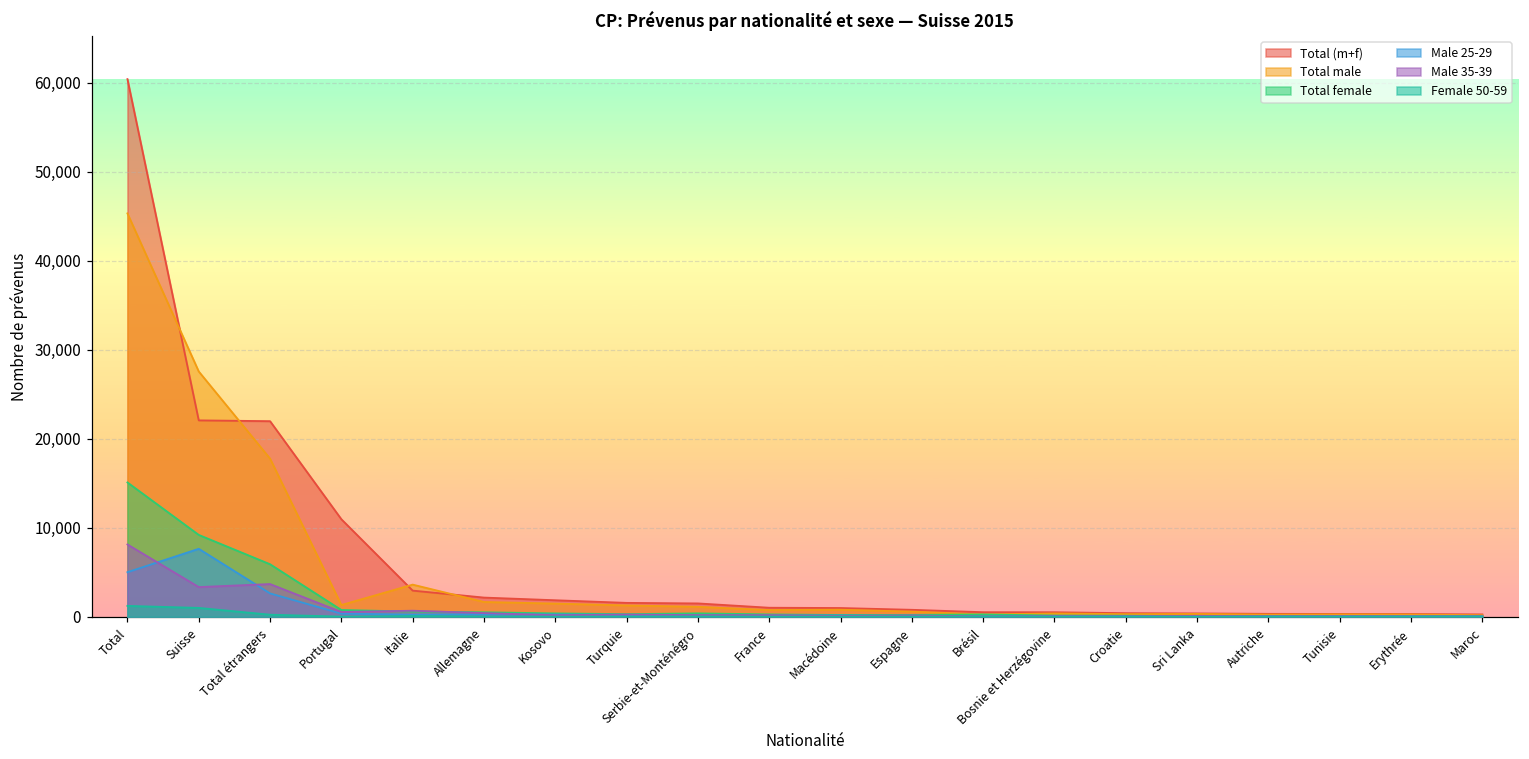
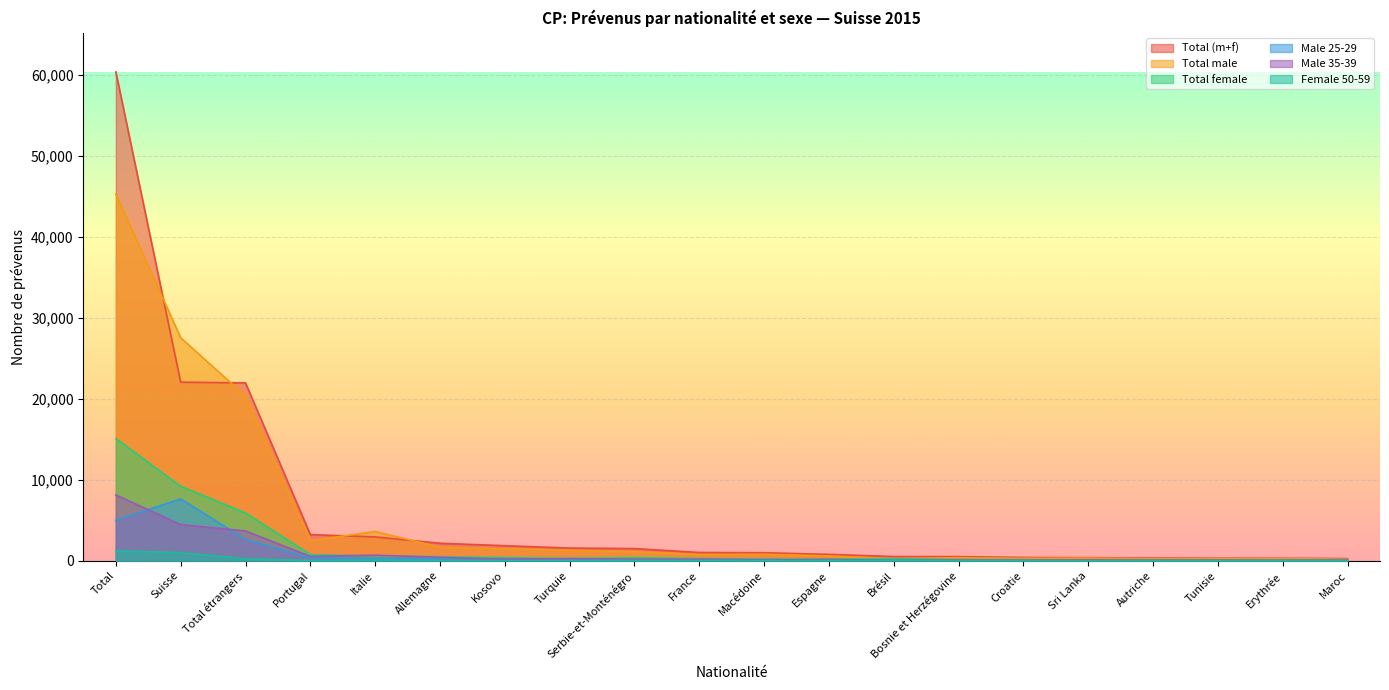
Male 35-39, Suisse: 3,000 -> 4,000
Total male, Total étrangers: 18,000 -> 20,000
Total (m+f), Portugal: 11,000 -> 3,000
Total male, Portugal: 1,000 -> 2,000
